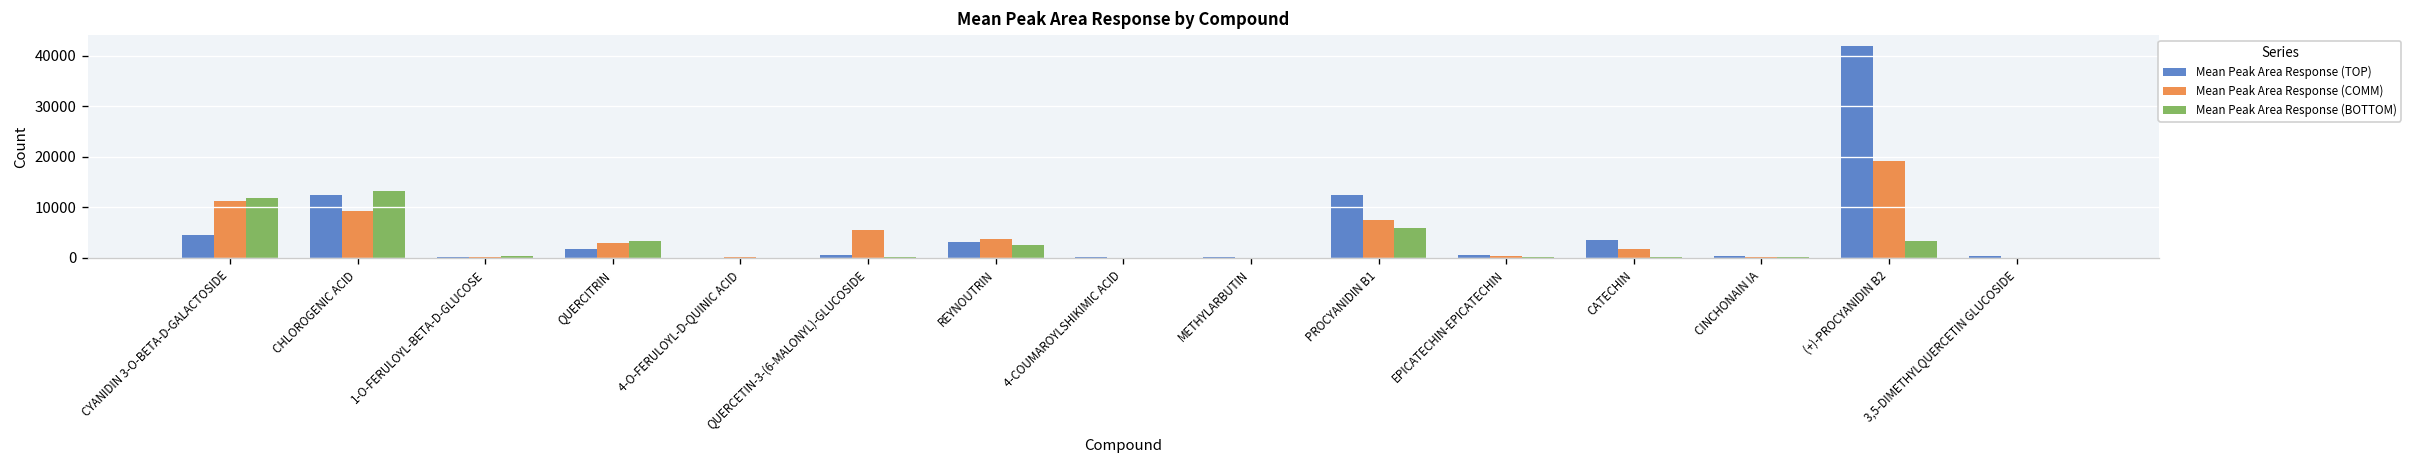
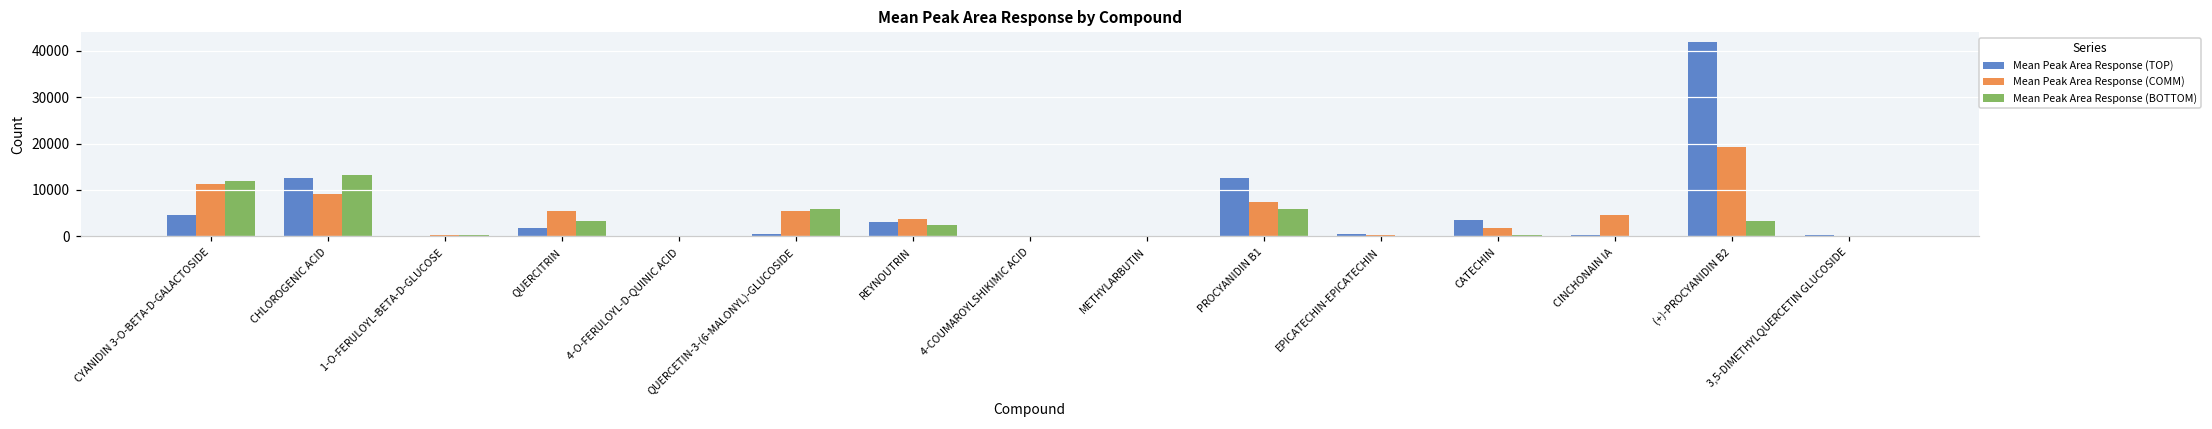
Mean Peak Area Response (COMM), QUERCITRIN: 3000 -> 5000
Mean Peak Area Response (BOTTOM), QUERCETIN-3-(6-MALONYL)-GLUCOSIDE: 0 -> 6000
Mean Peak Area Response (COMM), CINCHONAIN IA: 0 -> 4000
